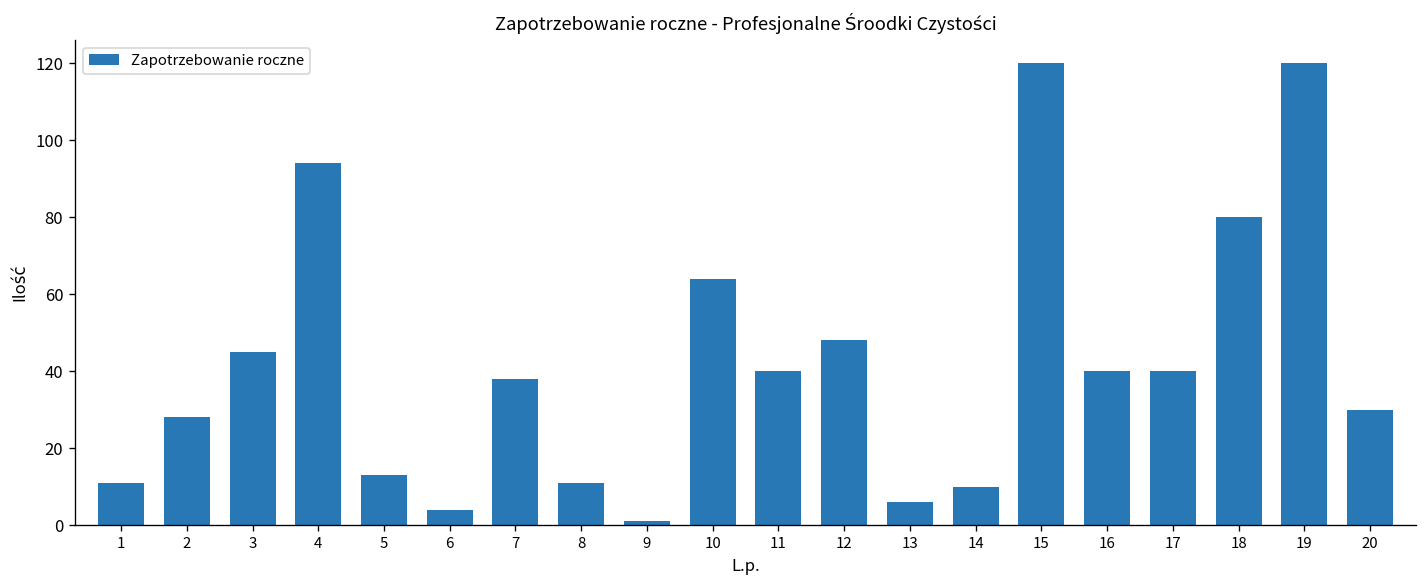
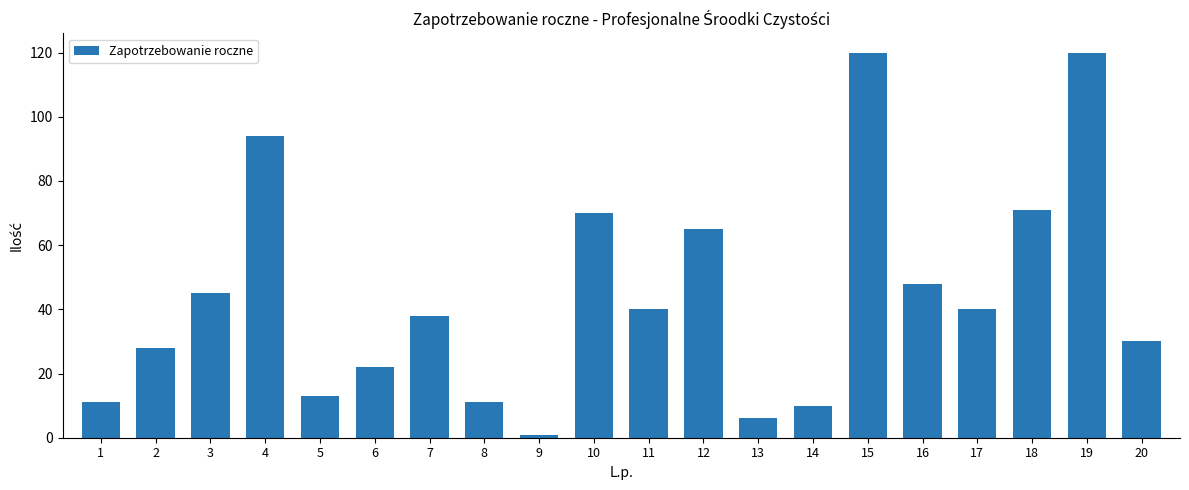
6: 4 -> 22
10: 64 -> 70
12: 48 -> 65
16: 40 -> 48
18: 80 -> 71
